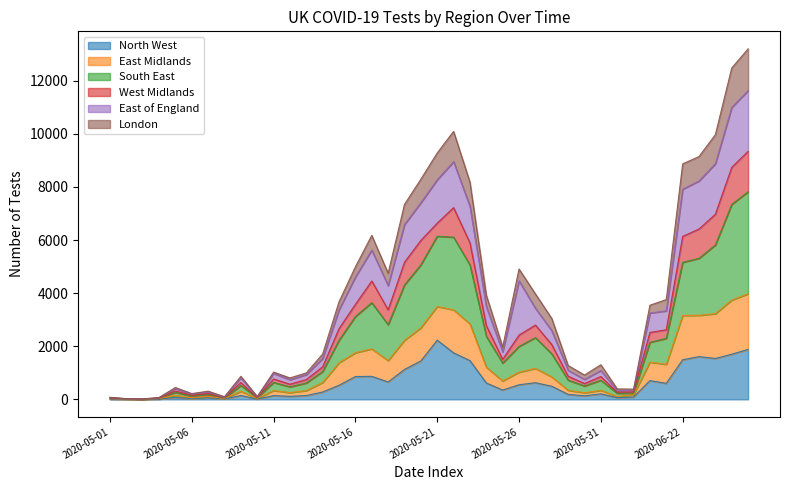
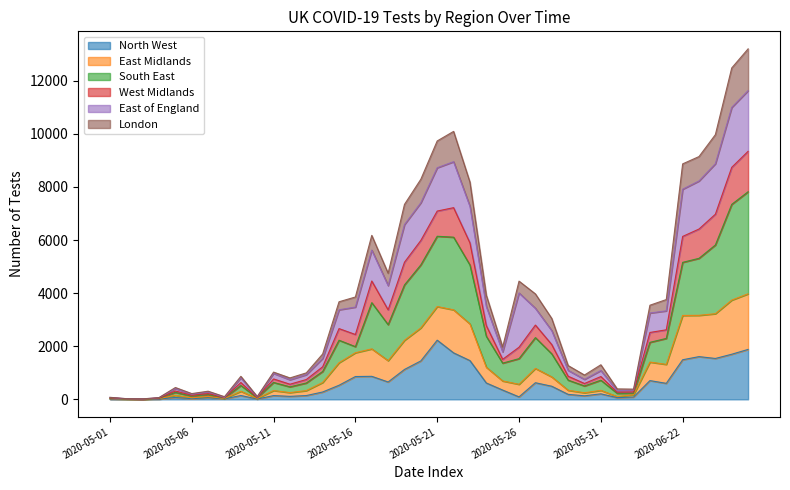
South East, 2020-05-16: 1400 -> 200
West Midlands, 2020-05-21: 500 -> 900
North West, 2020-05-26: 600 -> 100
